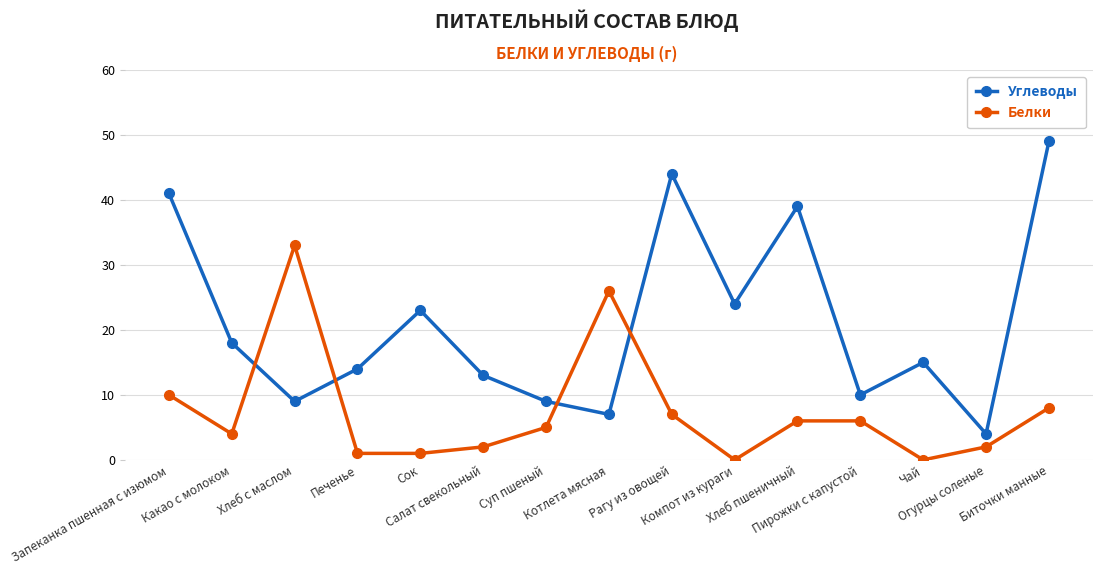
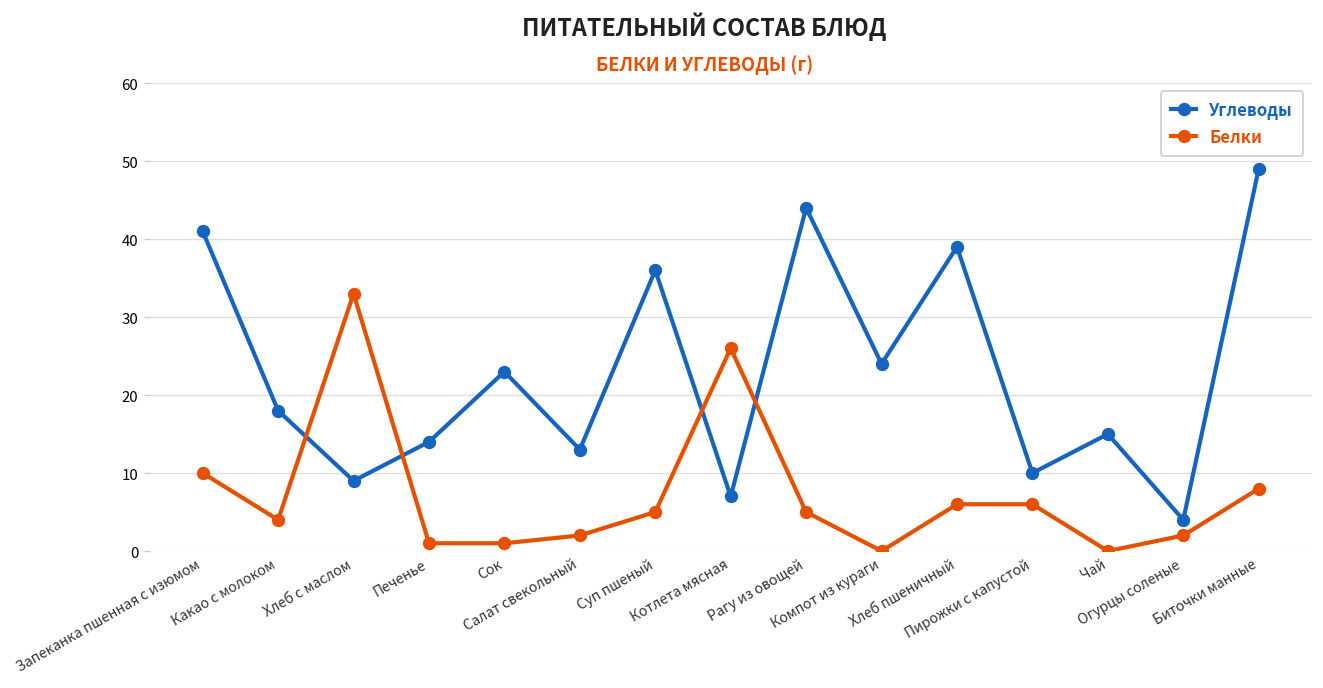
Углеводы, Суп пшеный: 9 -> 36
Белки, Рагу из овощей: 7 -> 5
